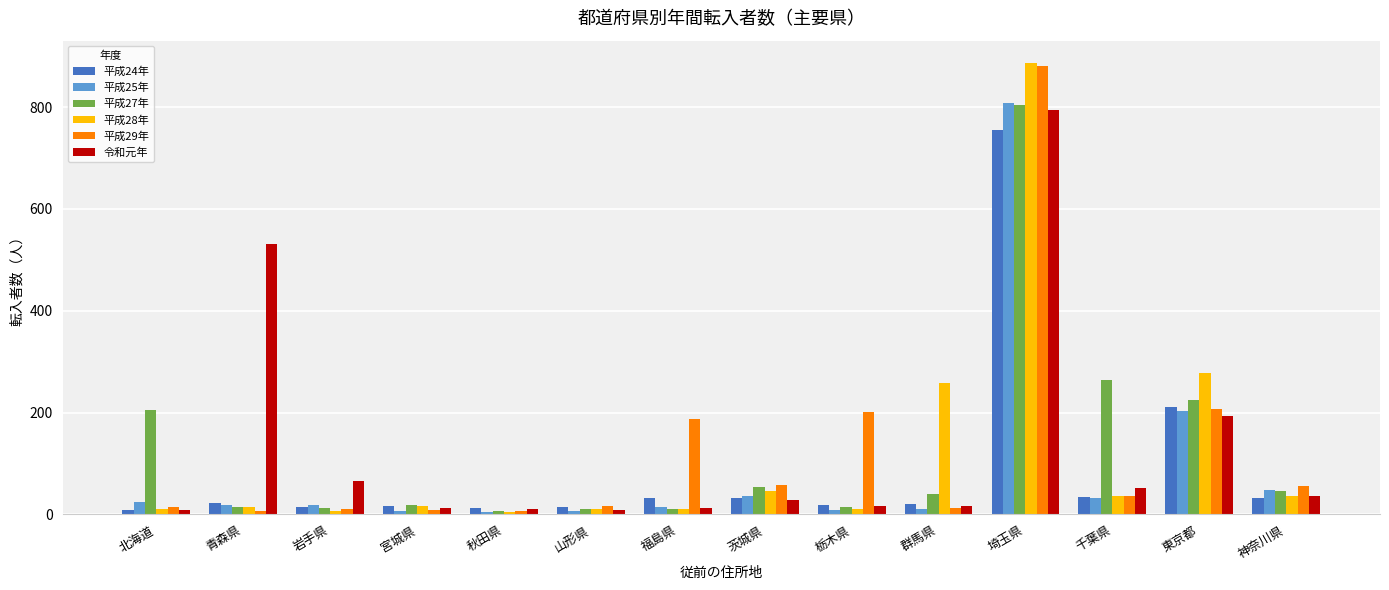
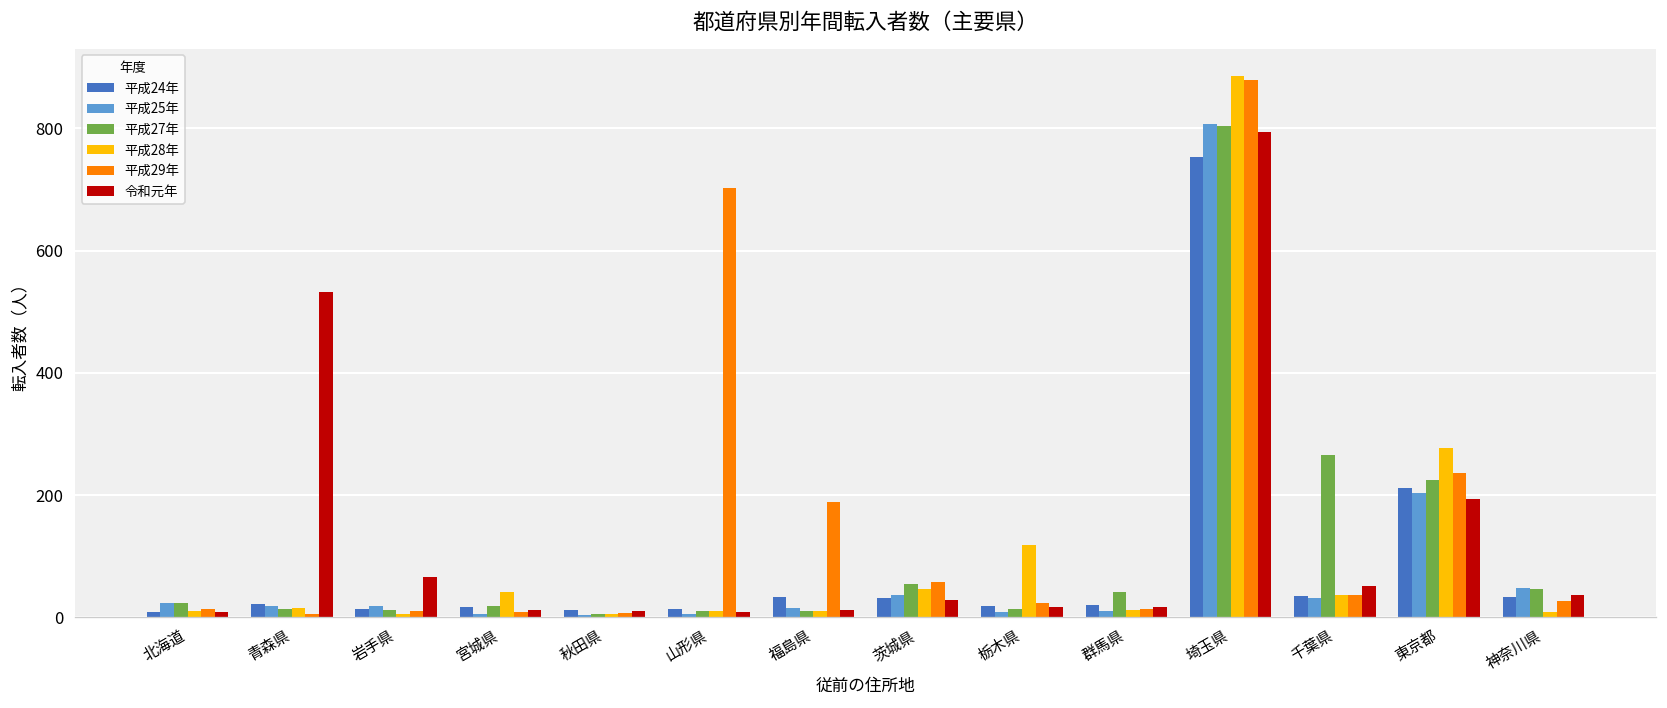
平成27年, 北海道: 210 -> 20
平成28年, 宮城県: 20 -> 40
平成29年, 山形県: 20 -> 700
平成28年, 栃木県: 10 -> 120
平成29年, 栃木県: 200 -> 20
平成28年, 群馬県: 260 -> 10
平成29年, 東京都: 210 -> 240
平成28年, 神奈川県: 40 -> 10
平成29年, 神奈川県: 60 -> 30
